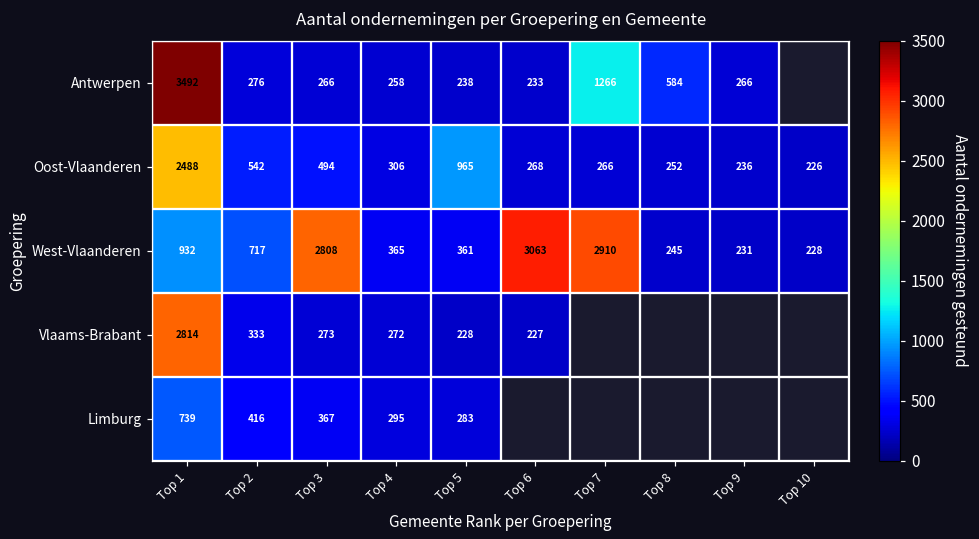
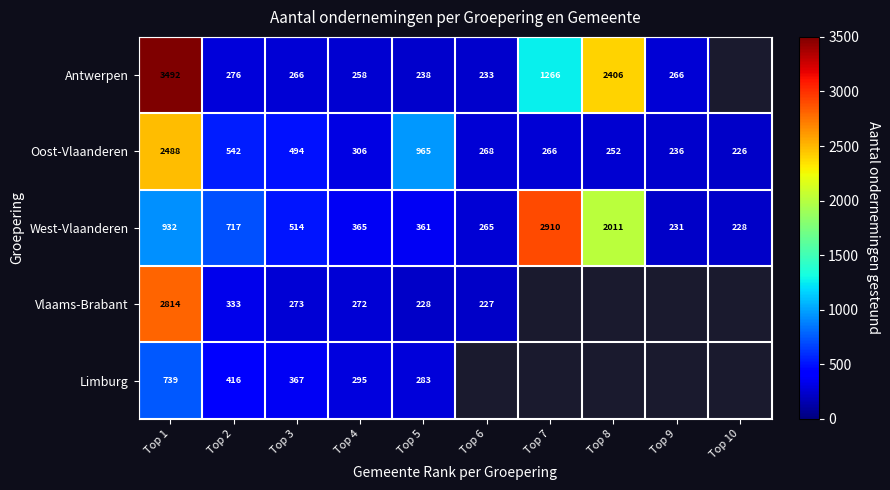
Antwerpen, Top 8: 584 -> 2406
West-Vlaanderen, Top 3: 2808 -> 514
West-Vlaanderen, Top 6: 3063 -> 265
West-Vlaanderen, Top 8: 245 -> 2011
